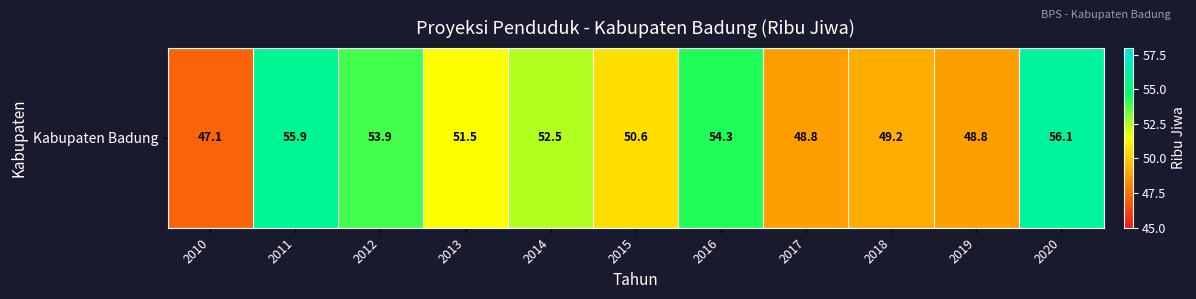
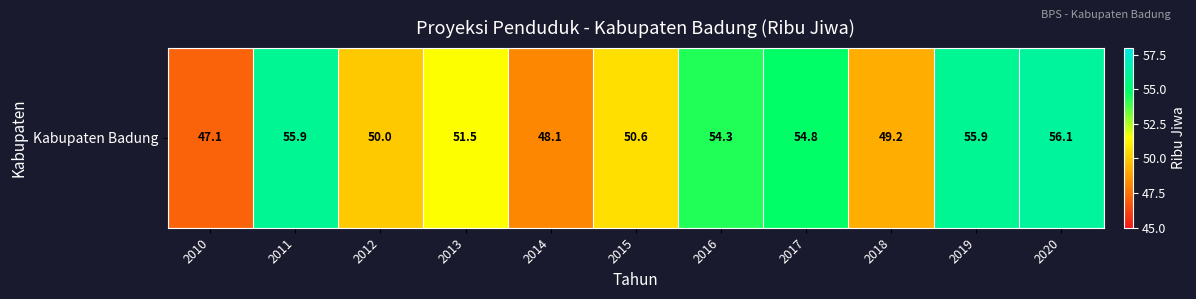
Kabupaten Badung, 2012: 53.9 -> 50.0
Kabupaten Badung, 2014: 52.5 -> 48.1
Kabupaten Badung, 2017: 48.8 -> 54.8
Kabupaten Badung, 2019: 48.8 -> 55.9
